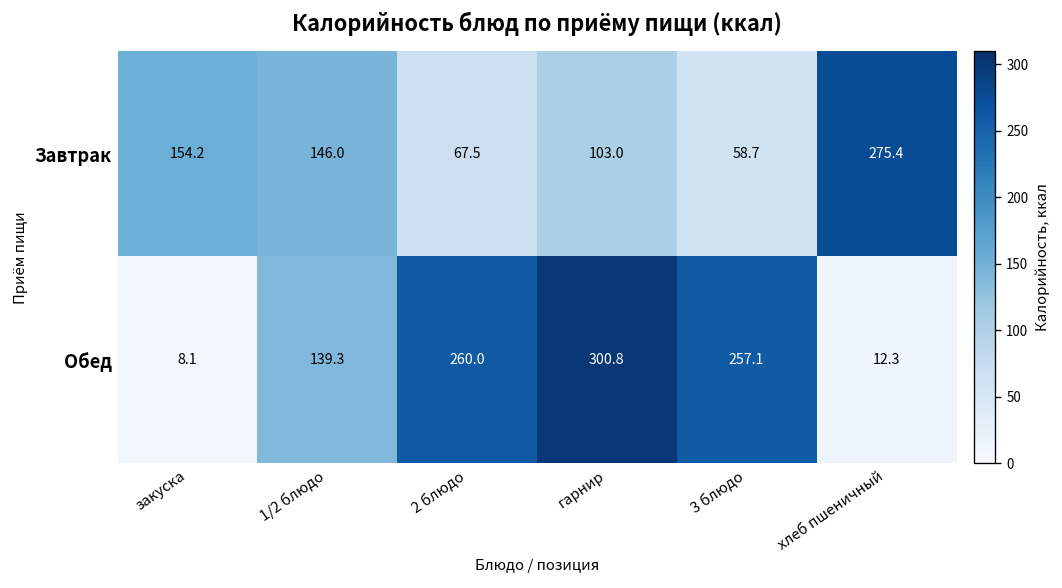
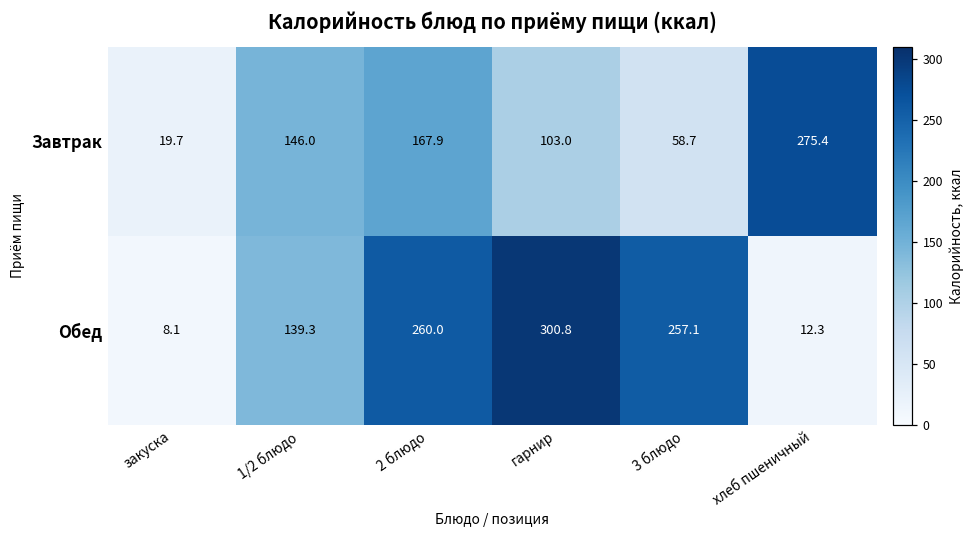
Завтрак, закуска: 154.2 -> 19.7
Завтрак, 2 блюдо: 67.5 -> 167.9
